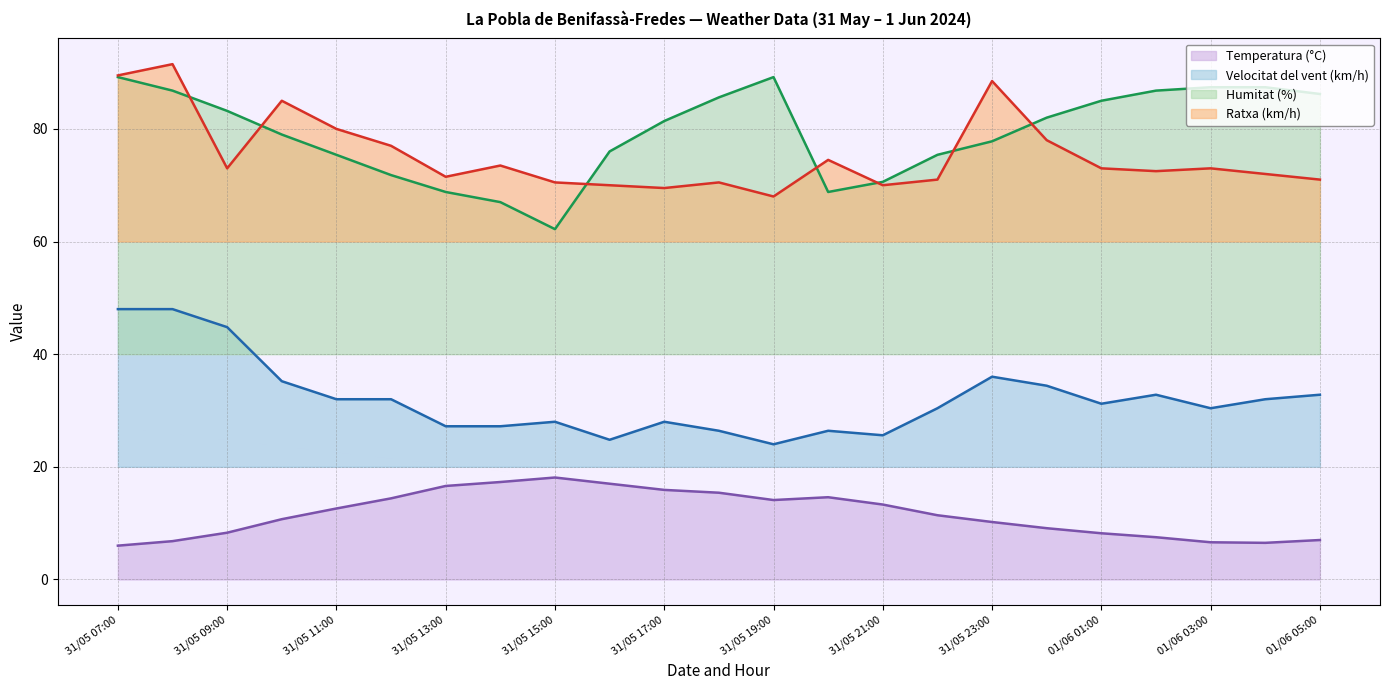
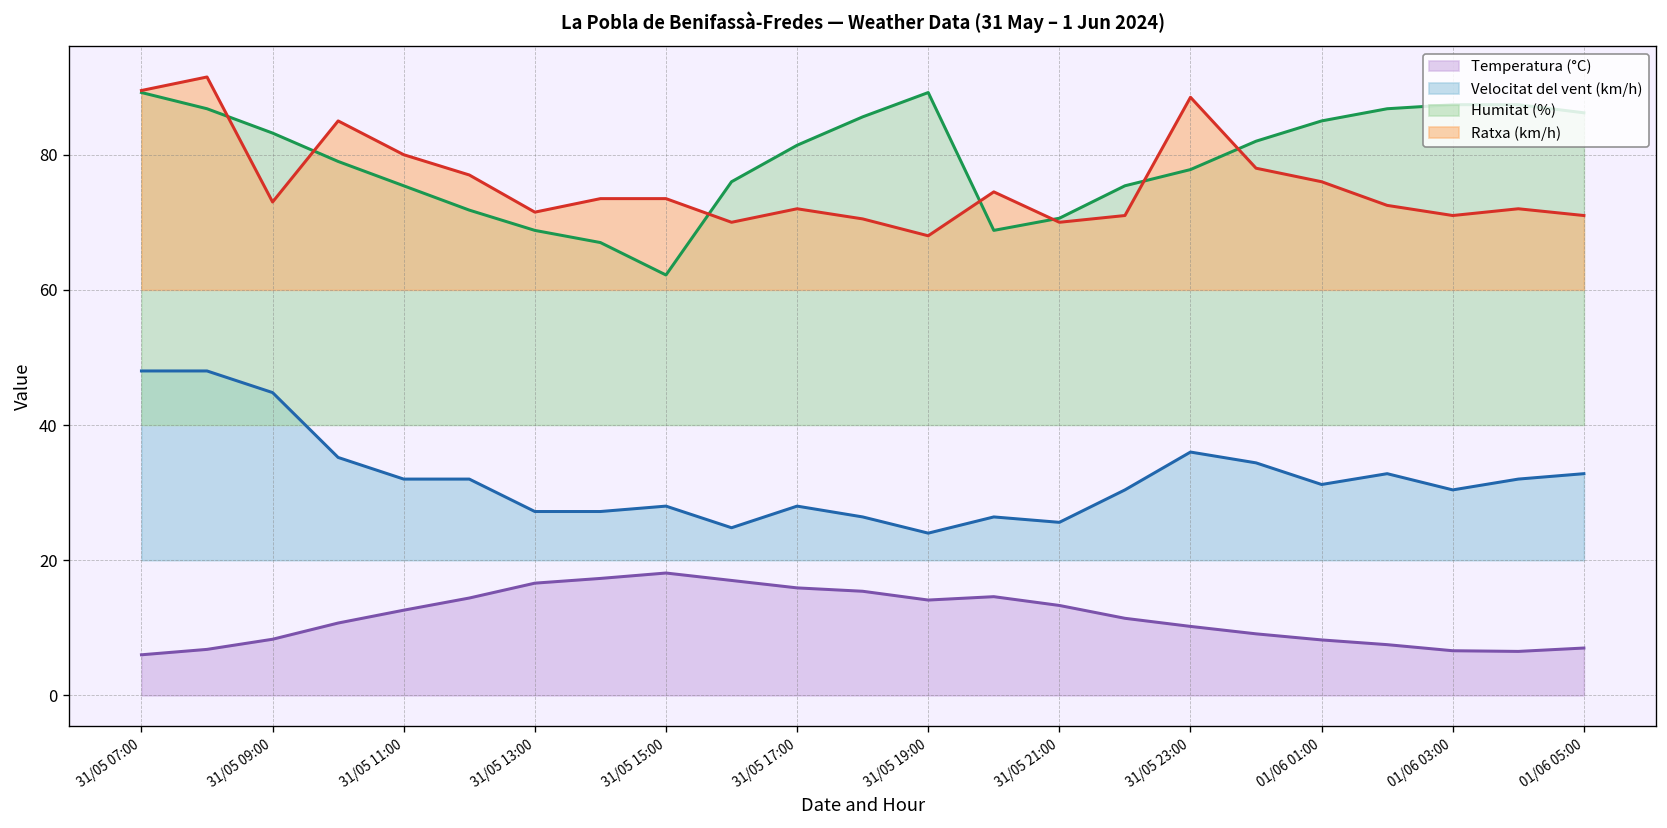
Ratxa (km/h), 31/05 15:00: 71 -> 74
Ratxa (km/h), 31/05 17:00: 70 -> 72
Ratxa (km/h), 01/06 01:00: 73 -> 76
Ratxa (km/h), 01/06 03:00: 73 -> 71
